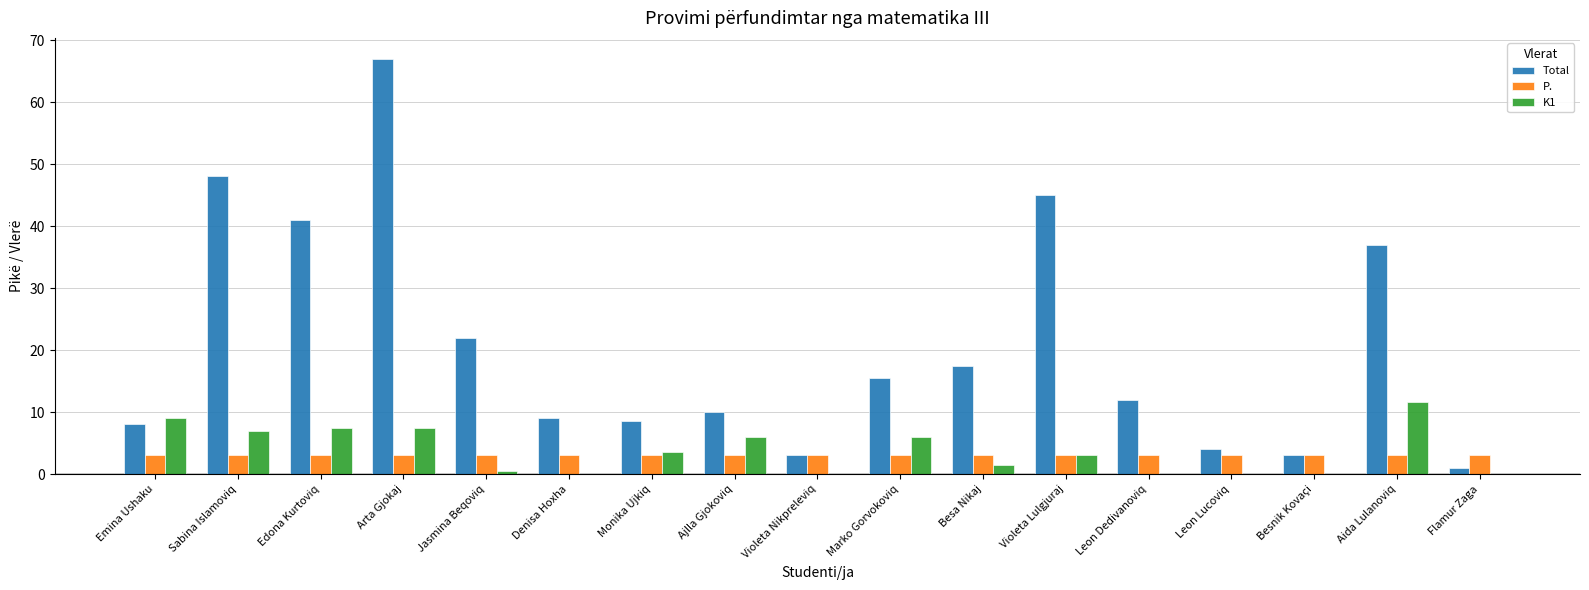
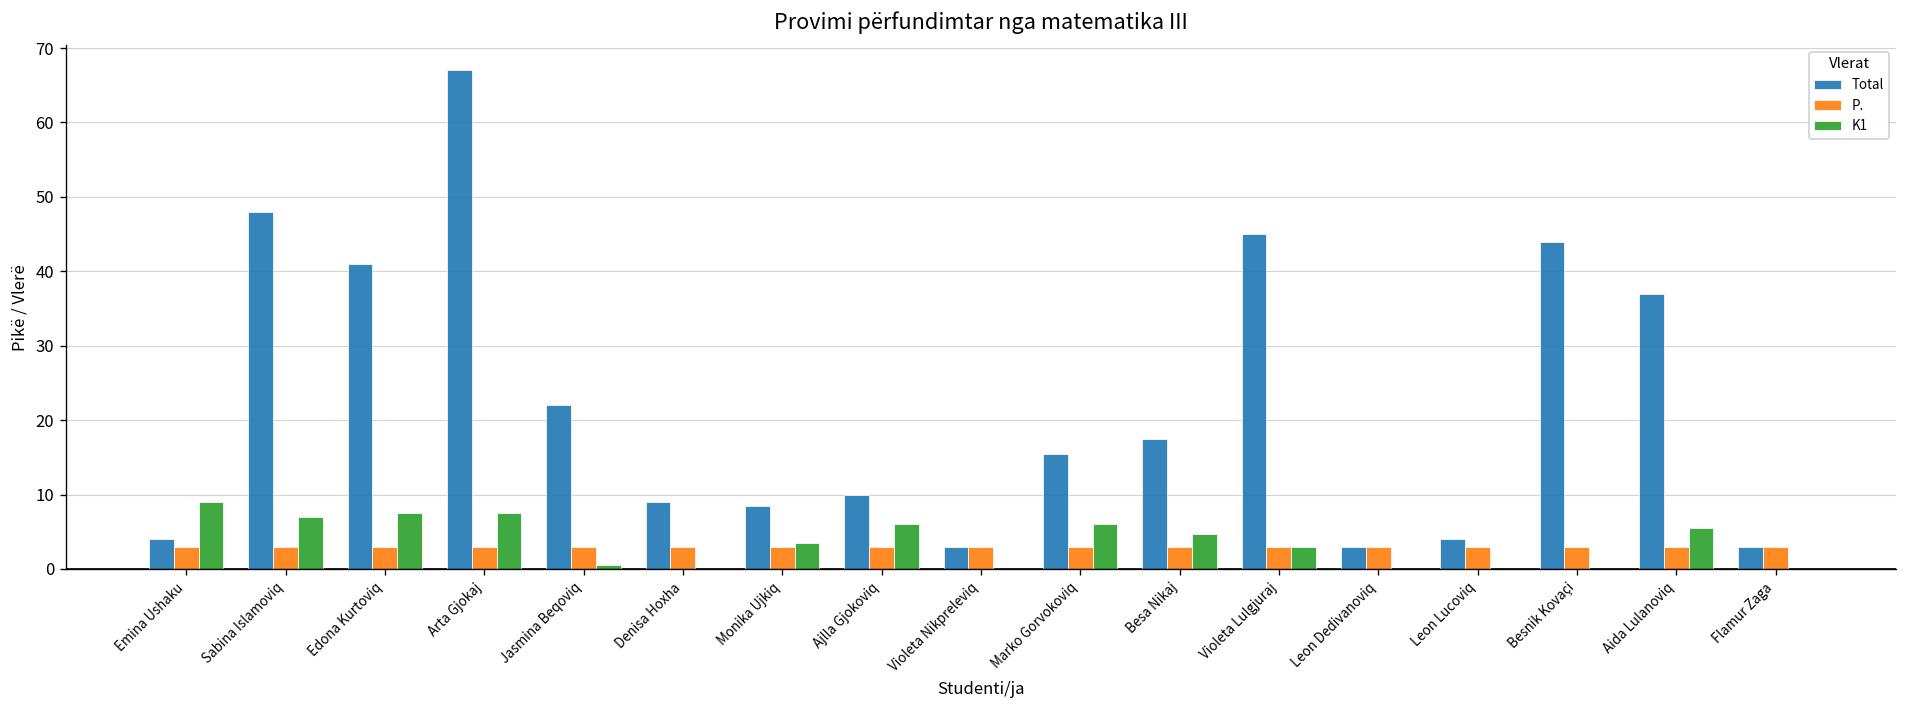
Total, Emina Ushaku: 8 -> 4
K1, Besa Nikaj: 2 -> 5
Total, Leon Dedivanoviq: 12 -> 3
Total, Besnik Kovaçi: 3 -> 44
K1, Aida Lulanoviq: 12 -> 6
Total, Flamur Zaga: 1 -> 3
